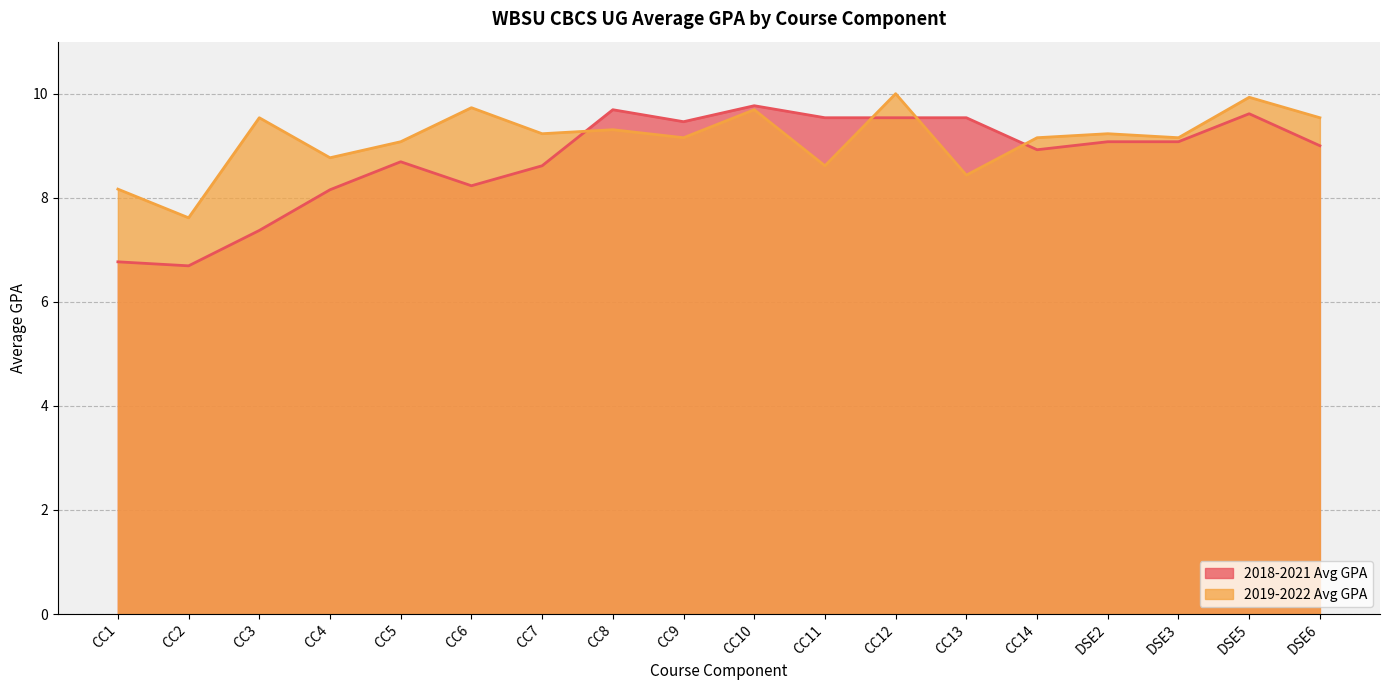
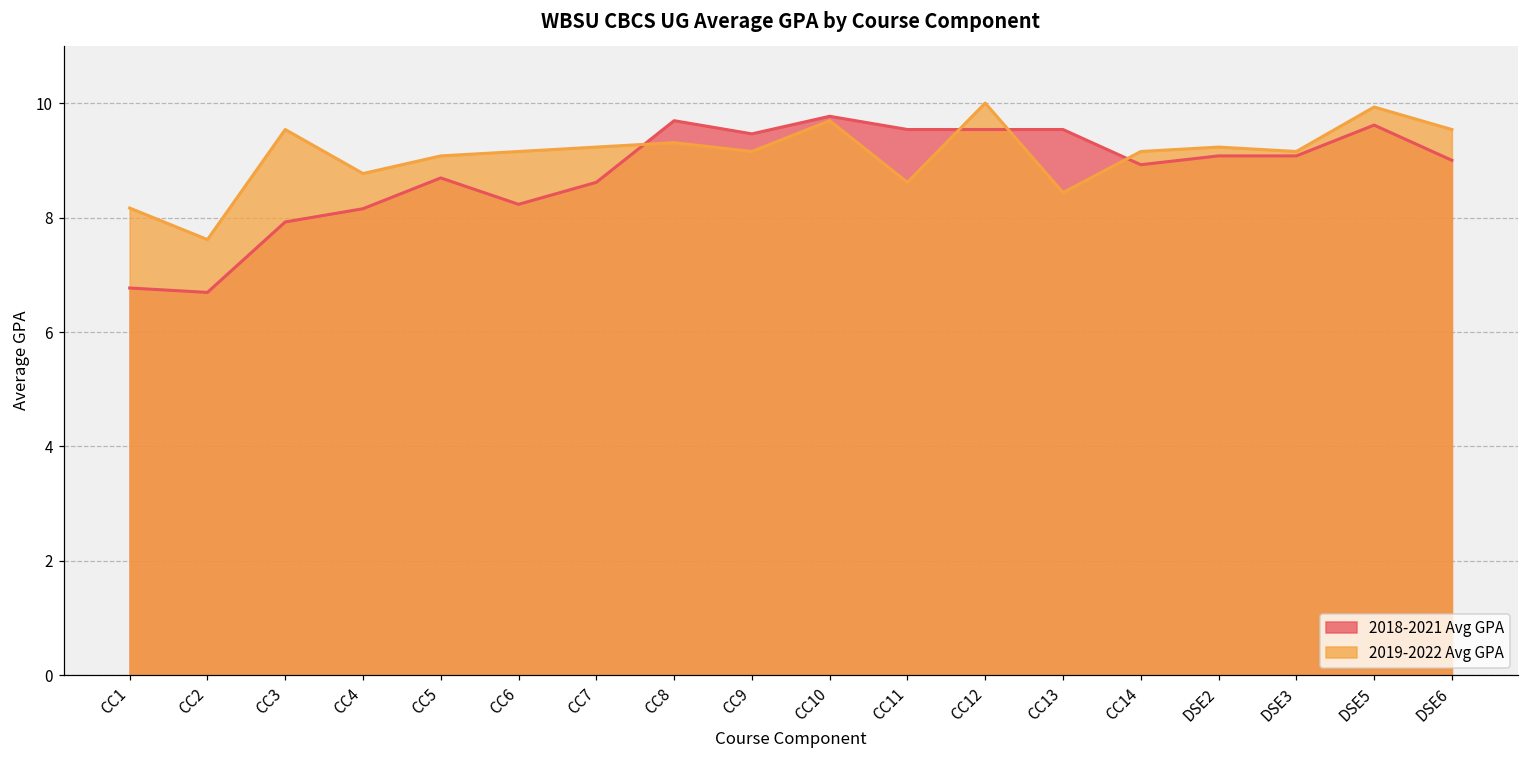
2018-2021 Avg GPA, CC3: 7.4 -> 7.9
2019-2022 Avg GPA, CC6: 9.7 -> 9.2
